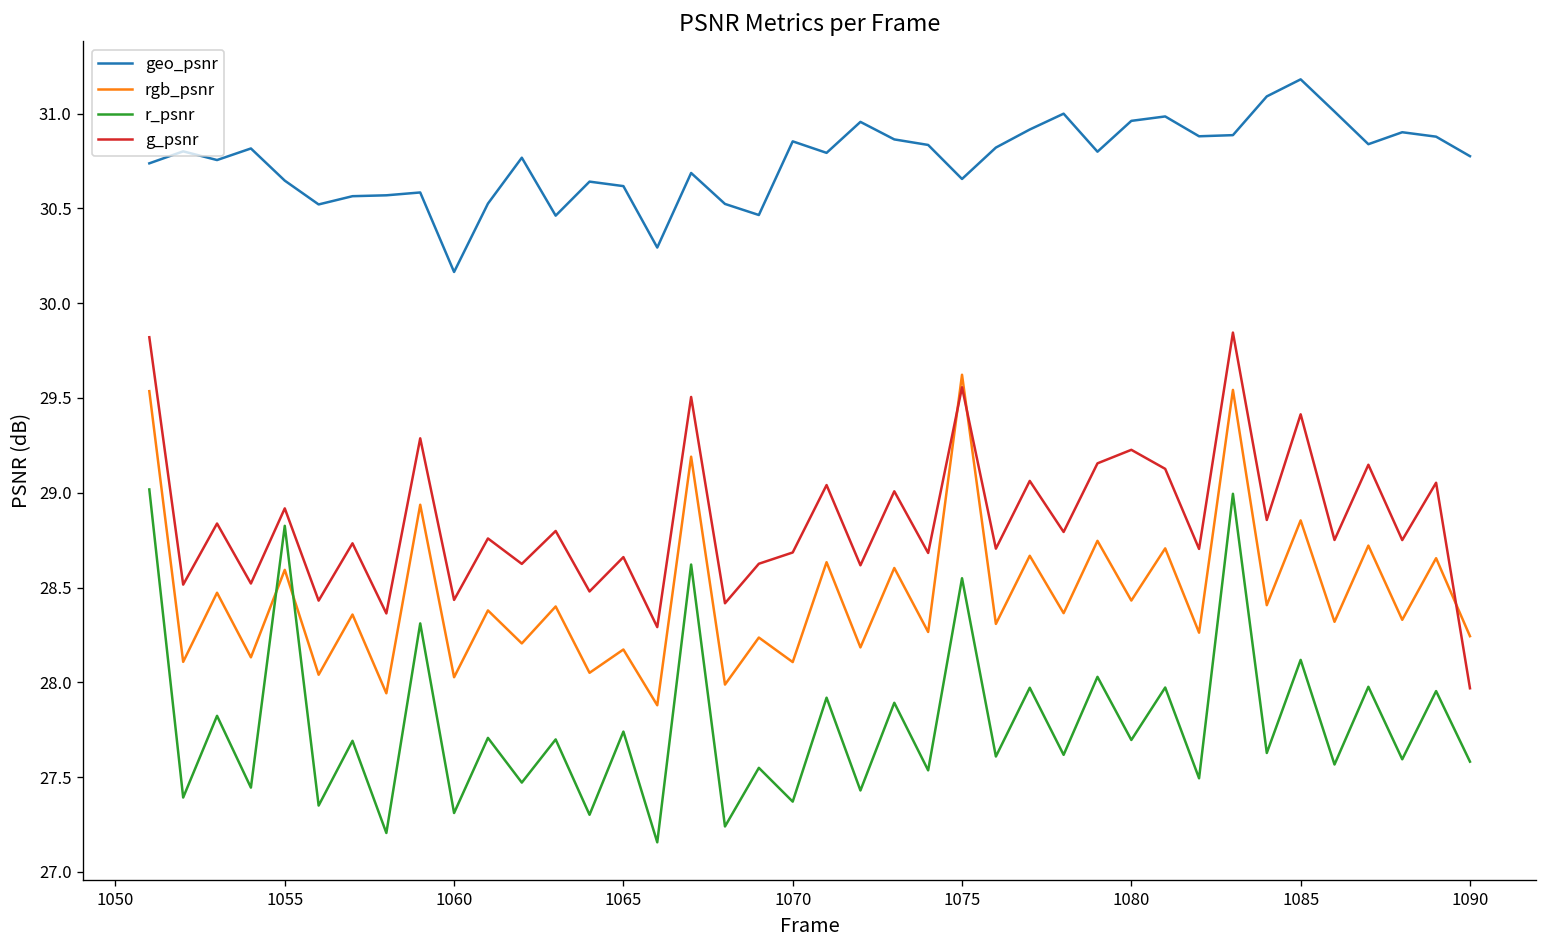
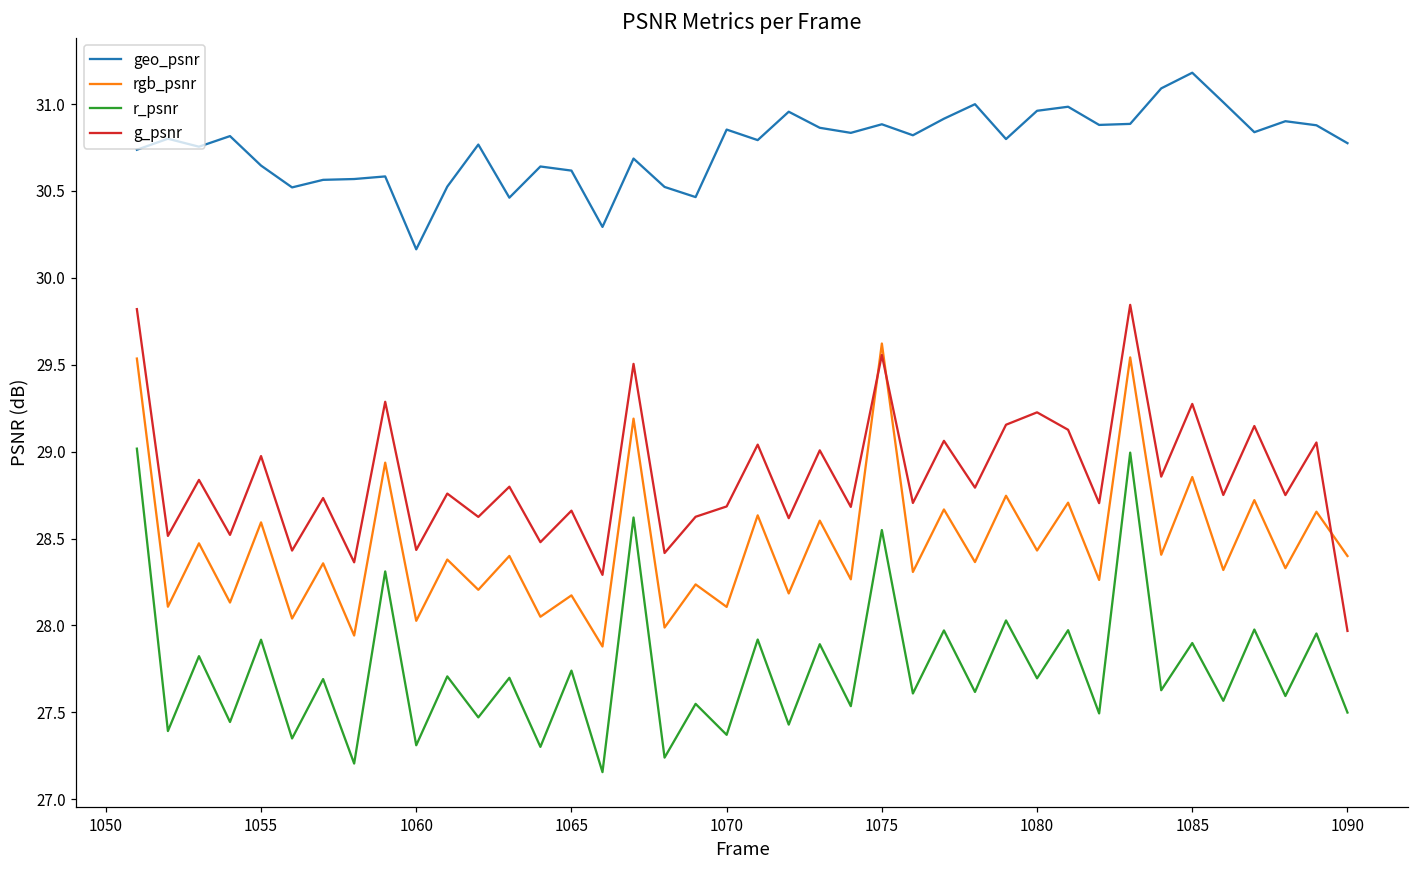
r_psnr, 1055: 28.83 -> 27.92
g_psnr, 1055: 28.92 -> 28.97
geo_psnr, 1075: 30.65 -> 30.88
r_psnr, 1085: 28.12 -> 27.90
g_psnr, 1085: 29.41 -> 29.27
rgb_psnr, 1090: 28.24 -> 28.40
r_psnr, 1090: 27.58 -> 27.50
